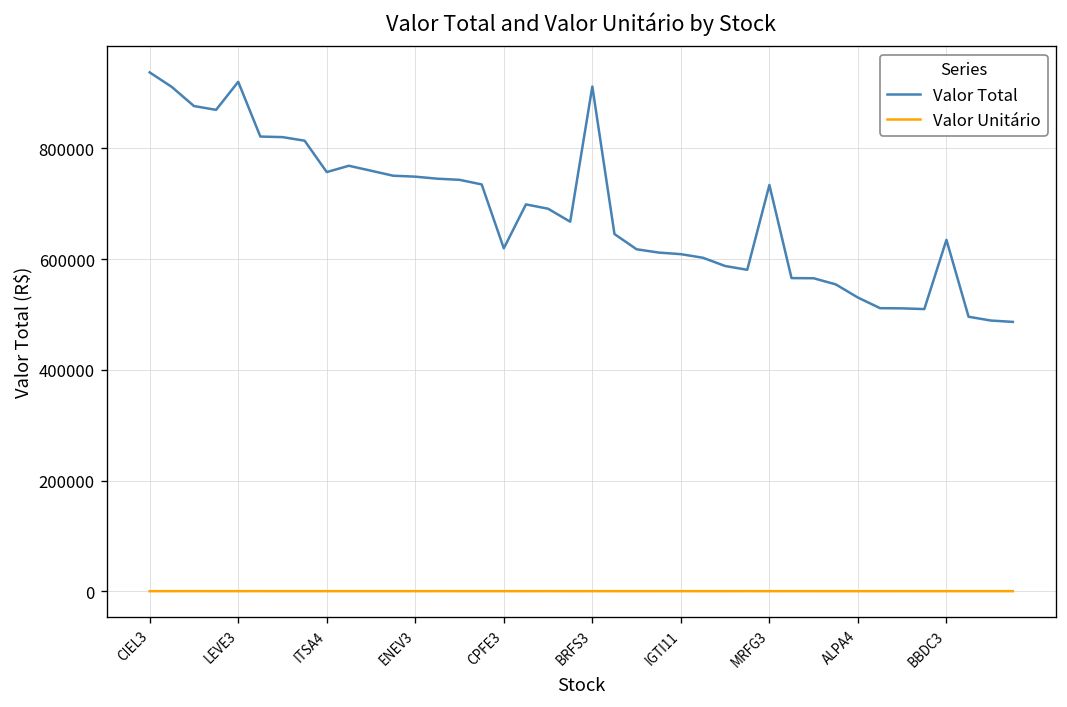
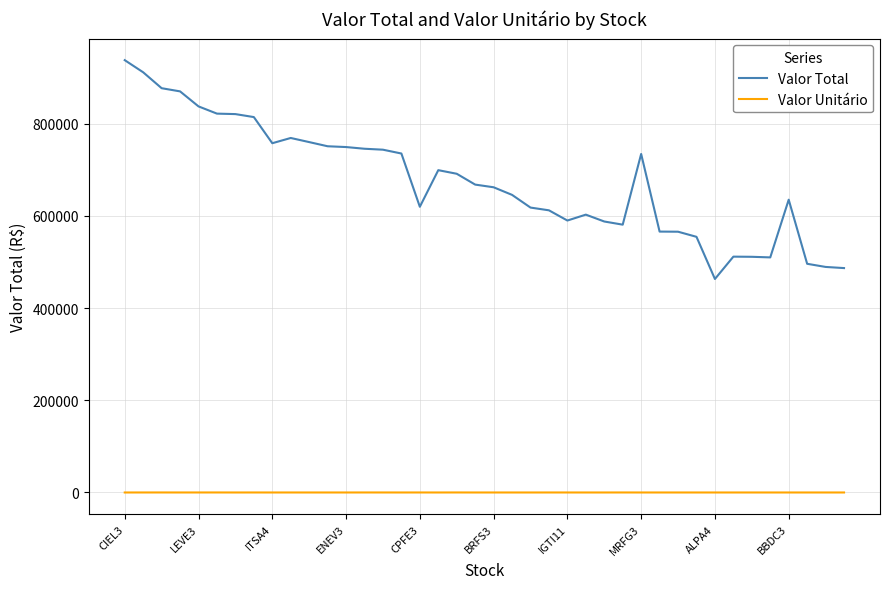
Valor Total, LEVE3: 920000 -> 840000
Valor Total, BRFS3: 910000 -> 660000
Valor Total, IGTI11: 610000 -> 590000
Valor Total, ALPA4: 530000 -> 460000
